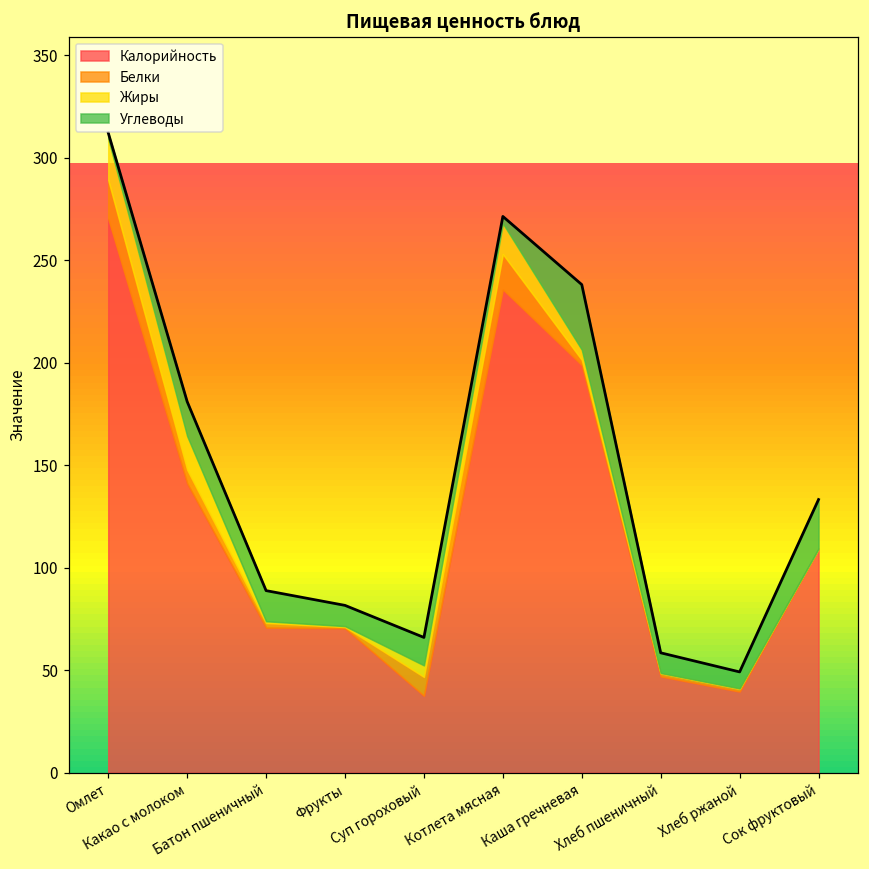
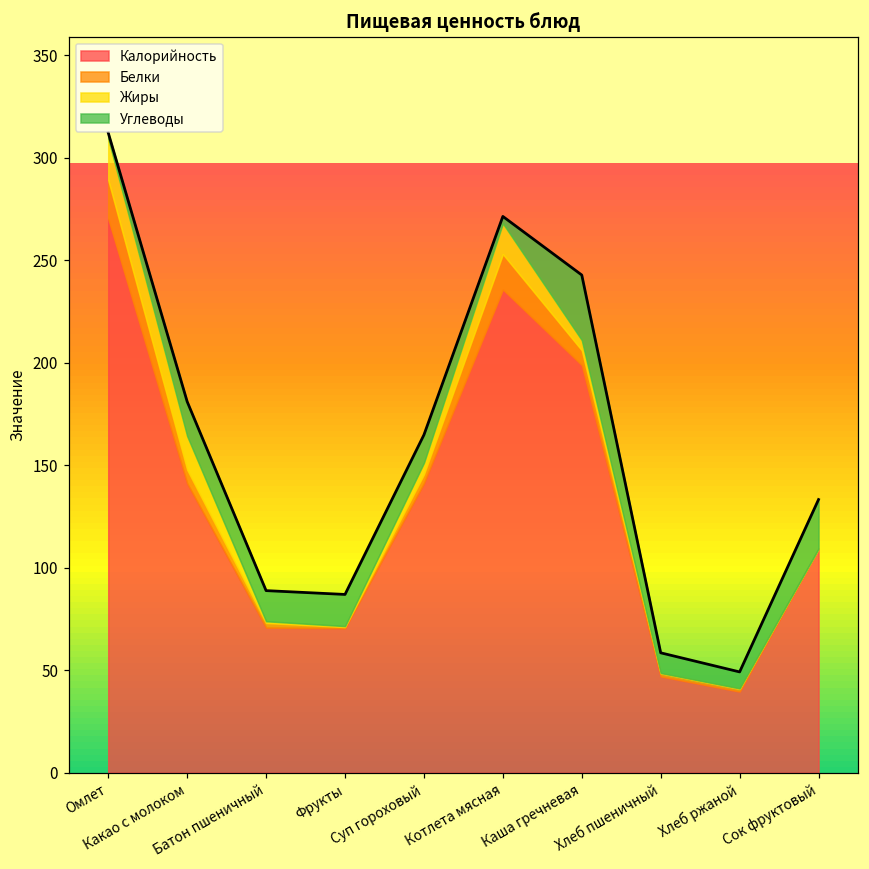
Углеводы, Фрукты: 10 -> 15
Калорийность, Суп гороховый: 38 -> 141
Белки, Суп гороховый: 9 -> 4
Белки, Каша гречневая: 3 -> 7
